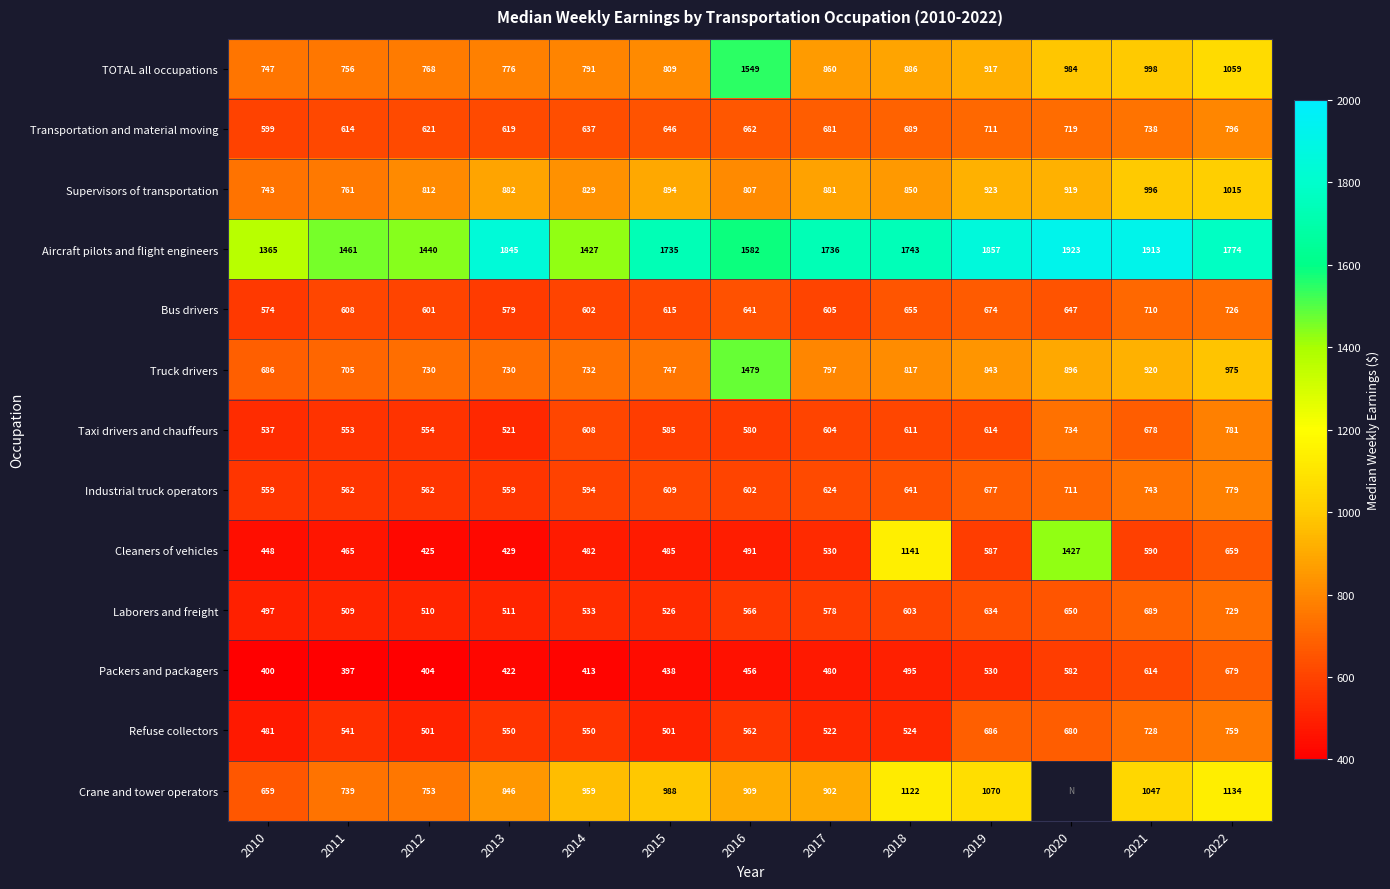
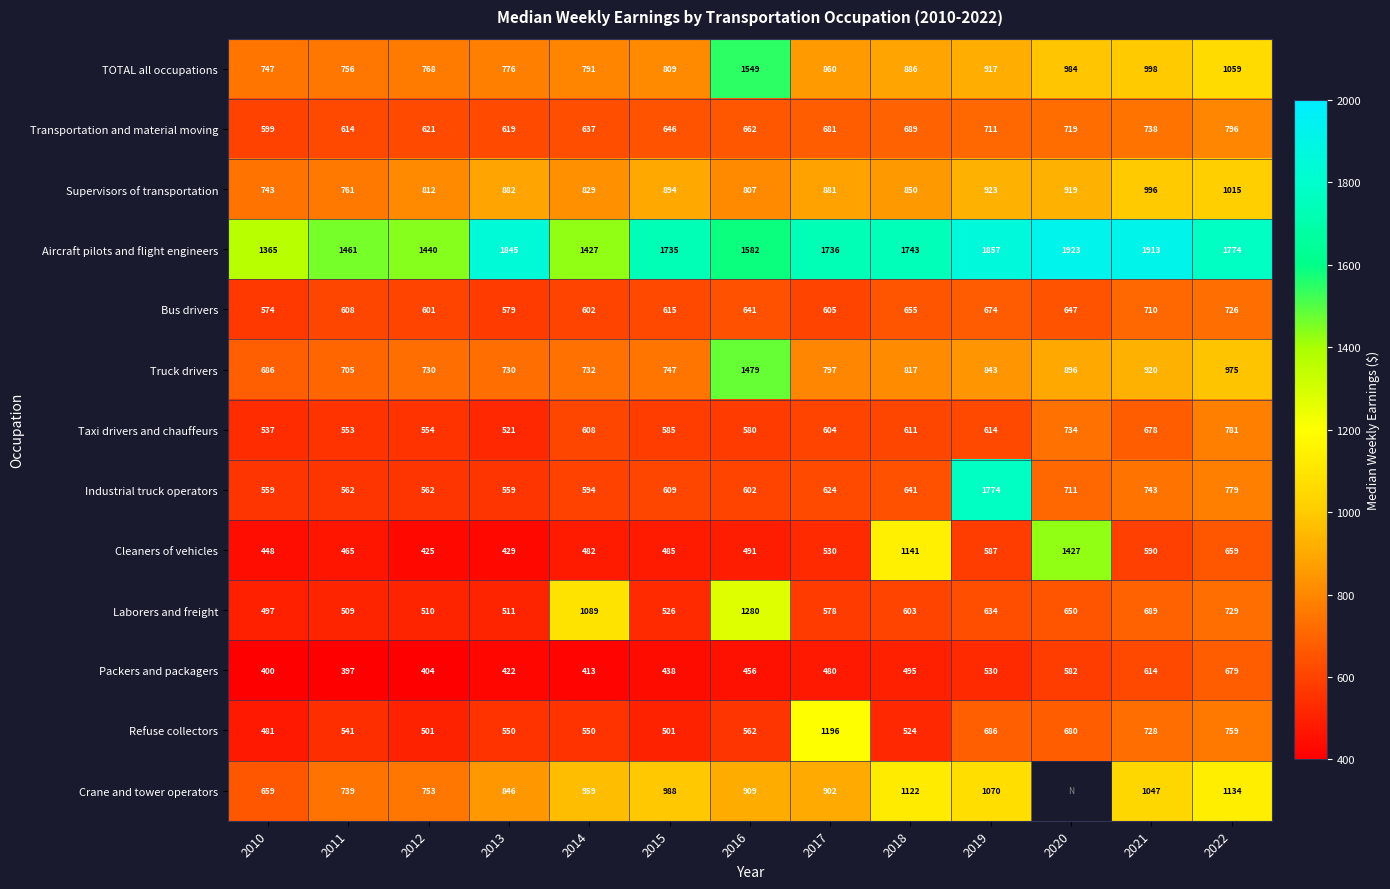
Industrial truck operators, 2019: 677 -> 1774
Laborers and freight, 2014: 533 -> 1089
Laborers and freight, 2016: 566 -> 1280
Refuse collectors, 2017: 522 -> 1196
